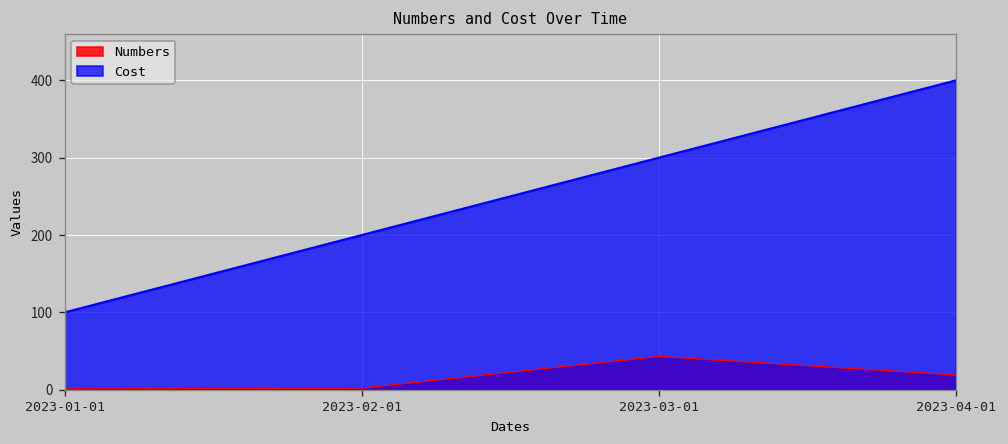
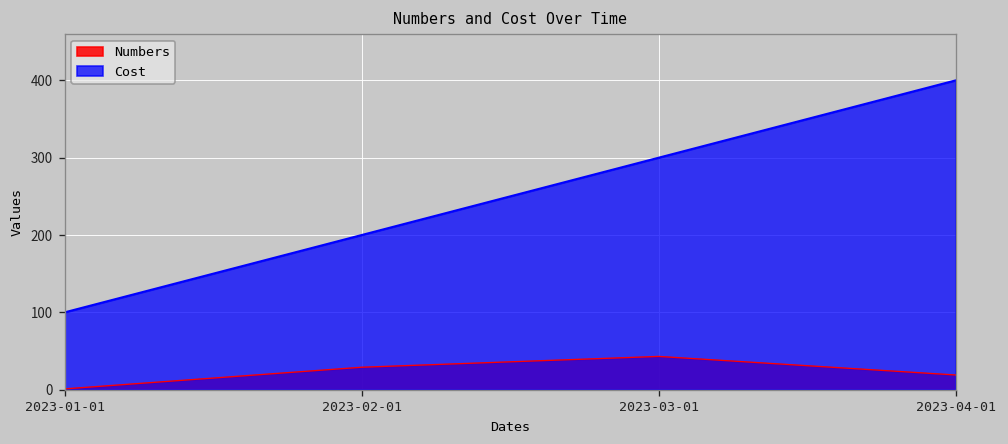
Numbers, 2023-02-01: 0 -> 30
